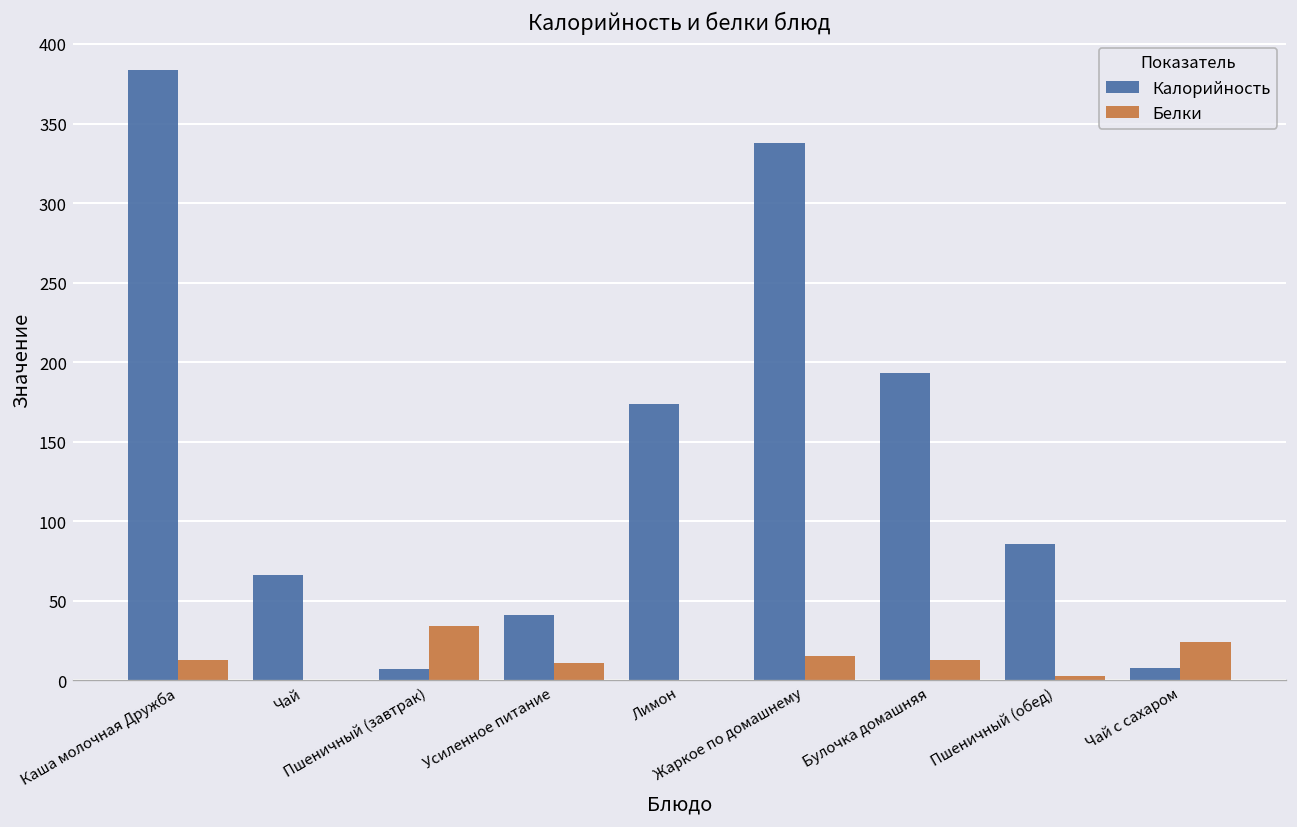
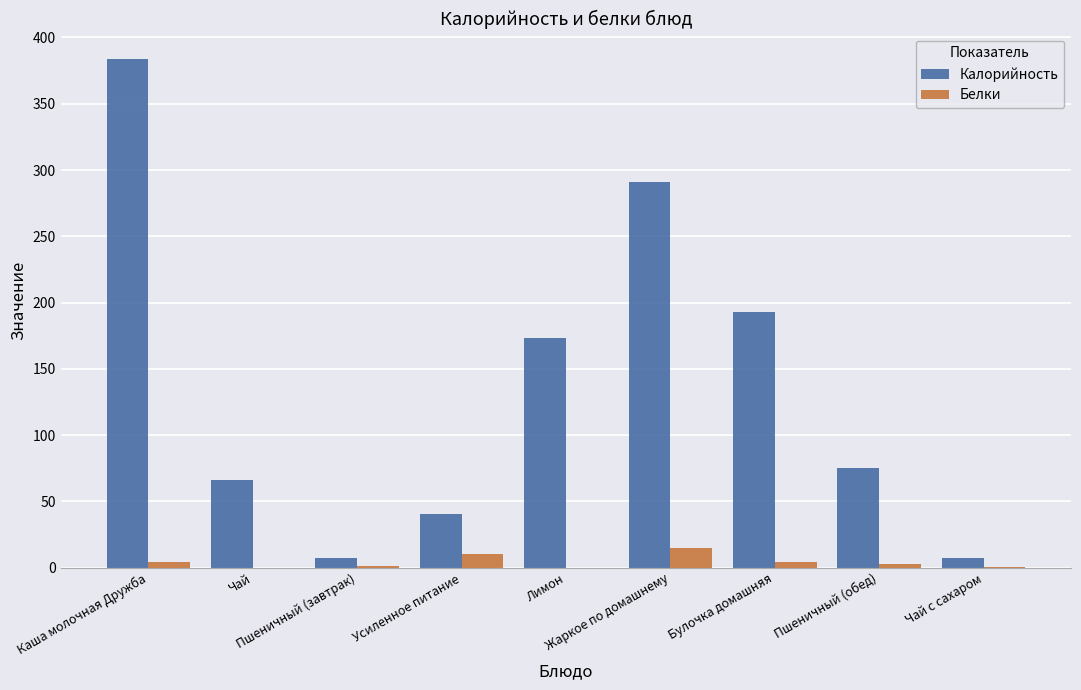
Белки, Каша молочная Дружба: 13 -> 4
Белки, Пшеничный (завтрак): 34 -> 2
Калорийность, Жаркое по домашнему: 338 -> 291
Белки, Булочка домашняя: 13 -> 4
Калорийность, Пшеничный (обед): 86 -> 75
Белки, Чай с сахаром: 24 -> 0
